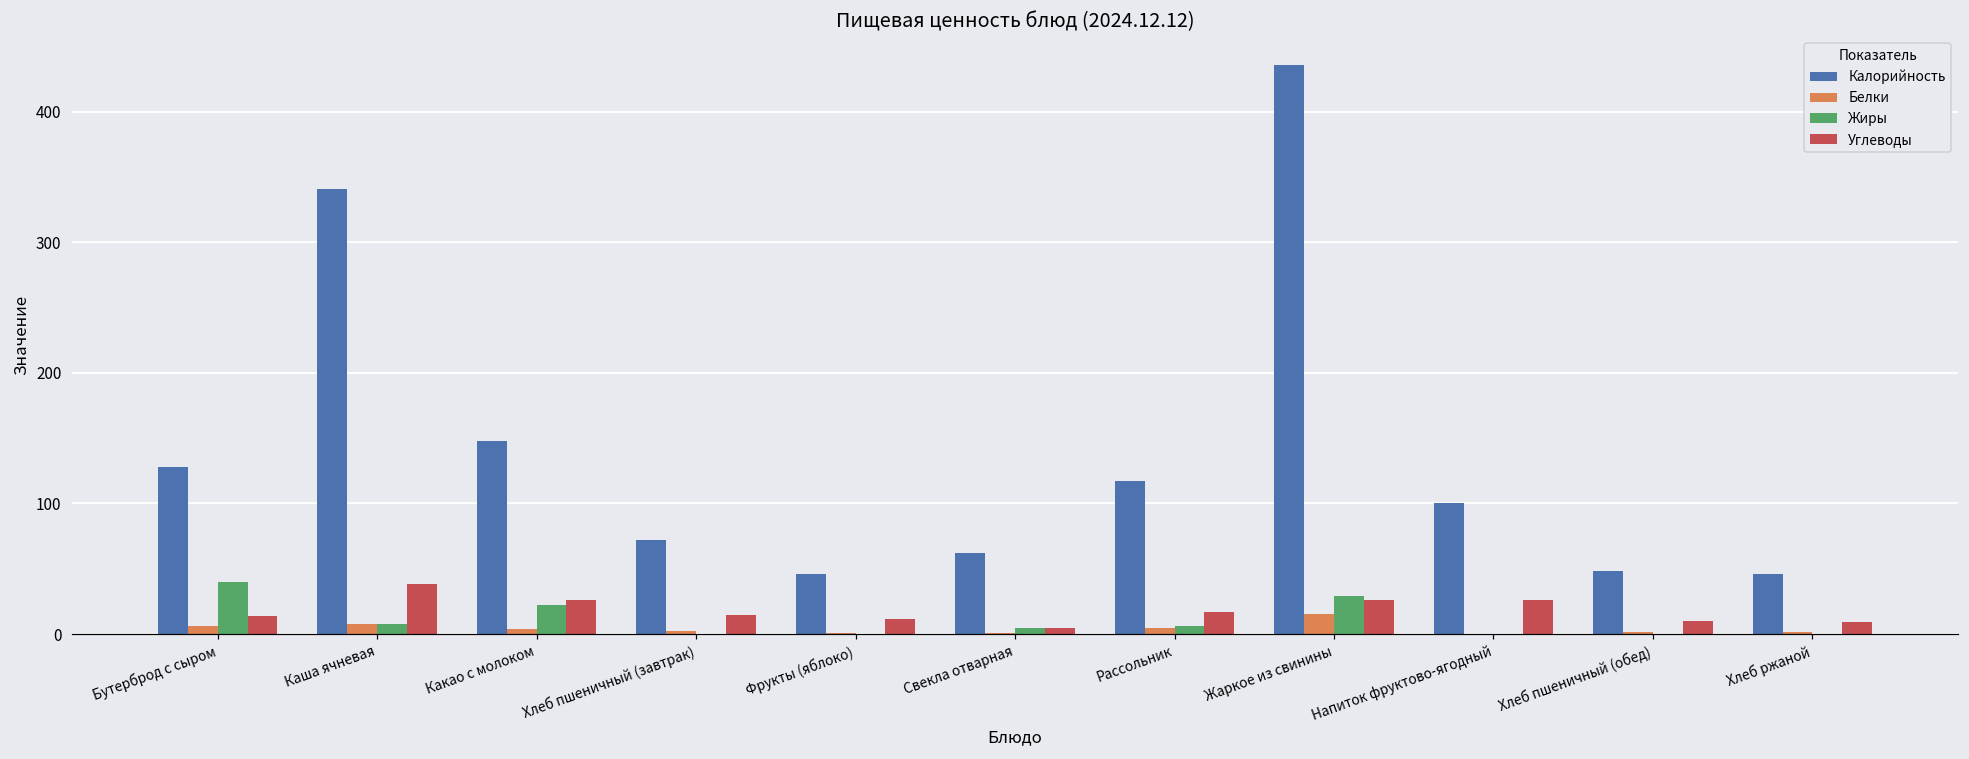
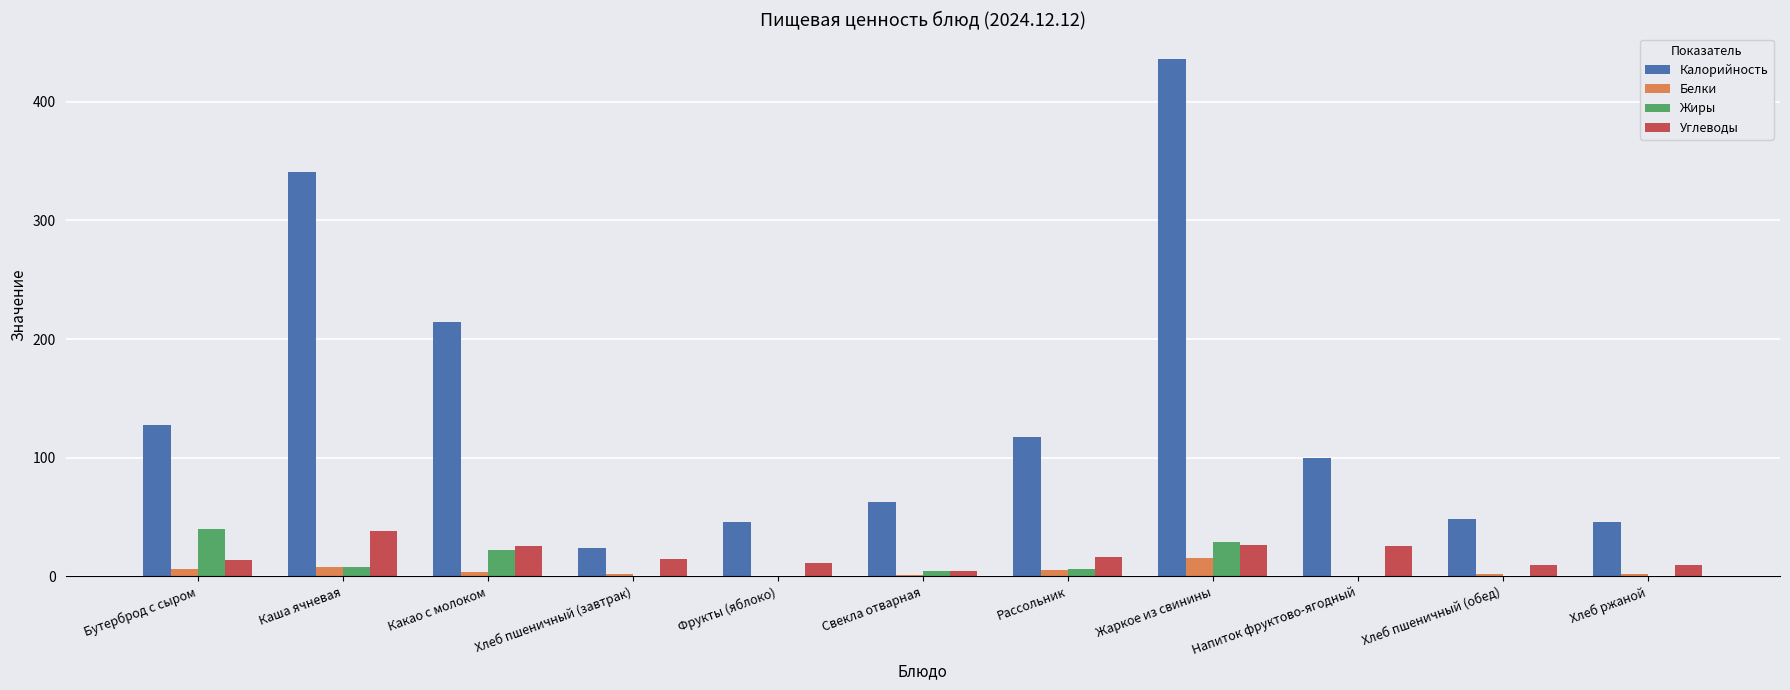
Калорийность, Какао с молоком: 148 -> 214
Калорийность, Хлеб пшеничный (завтрак): 72 -> 24
